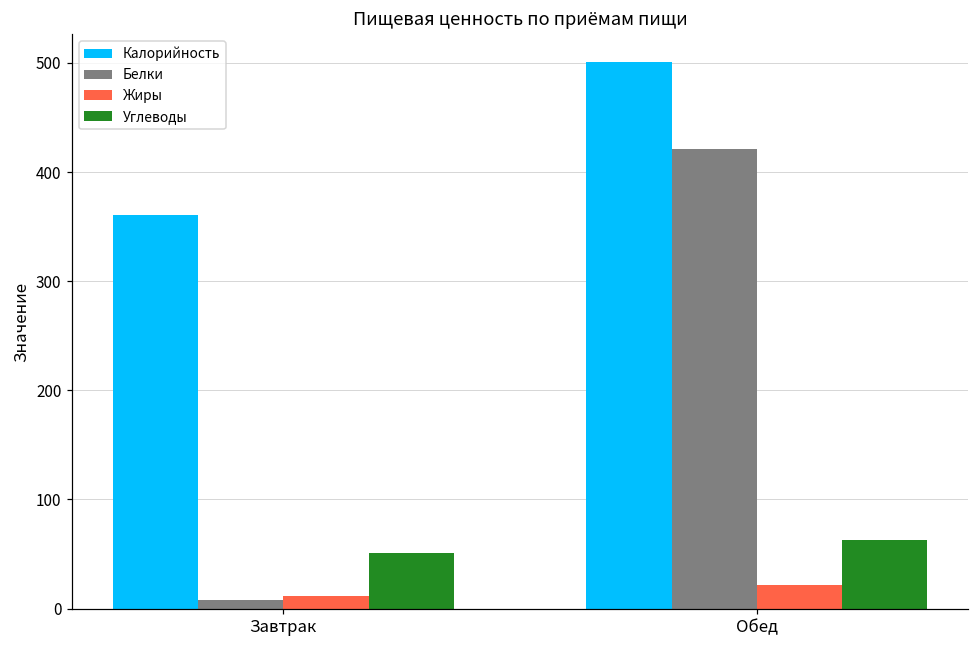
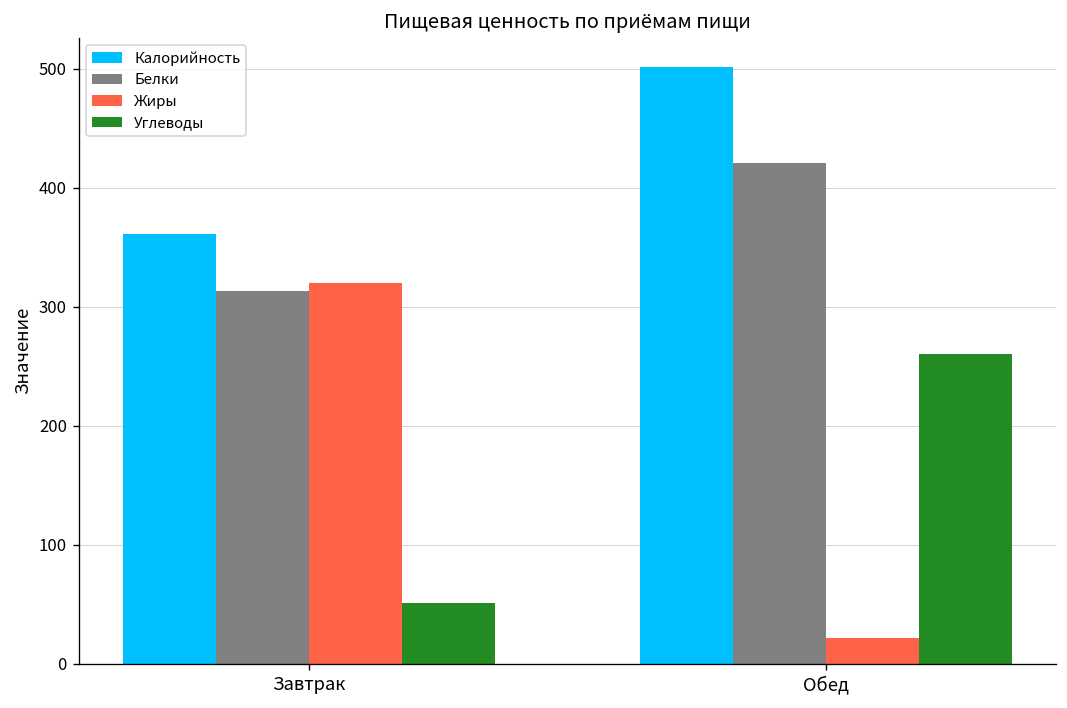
Белки, Завтрак: 10 -> 310
Жиры, Завтрак: 10 -> 320
Углеводы, Обед: 60 -> 260
